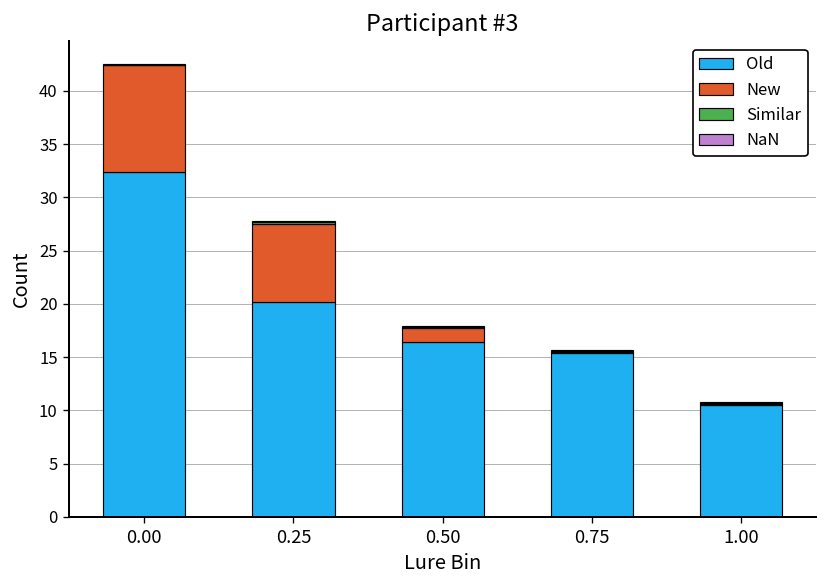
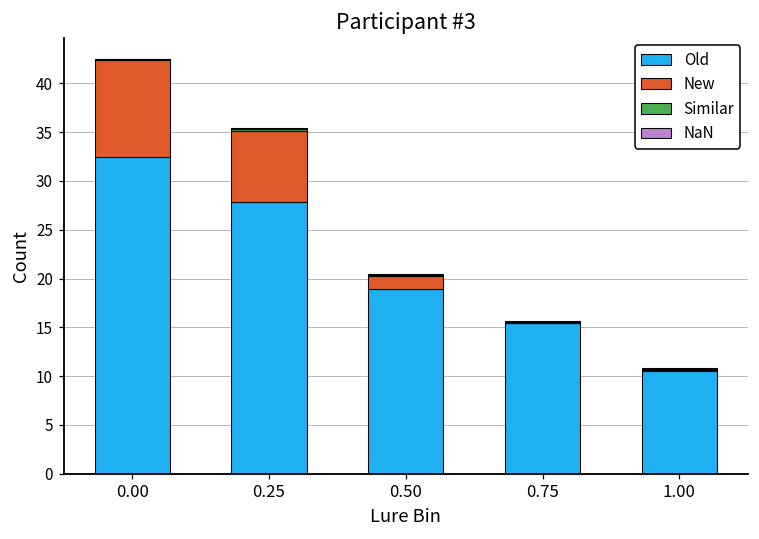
Old, 0.25: 20 -> 28
Old, 0.50: 16 -> 19
